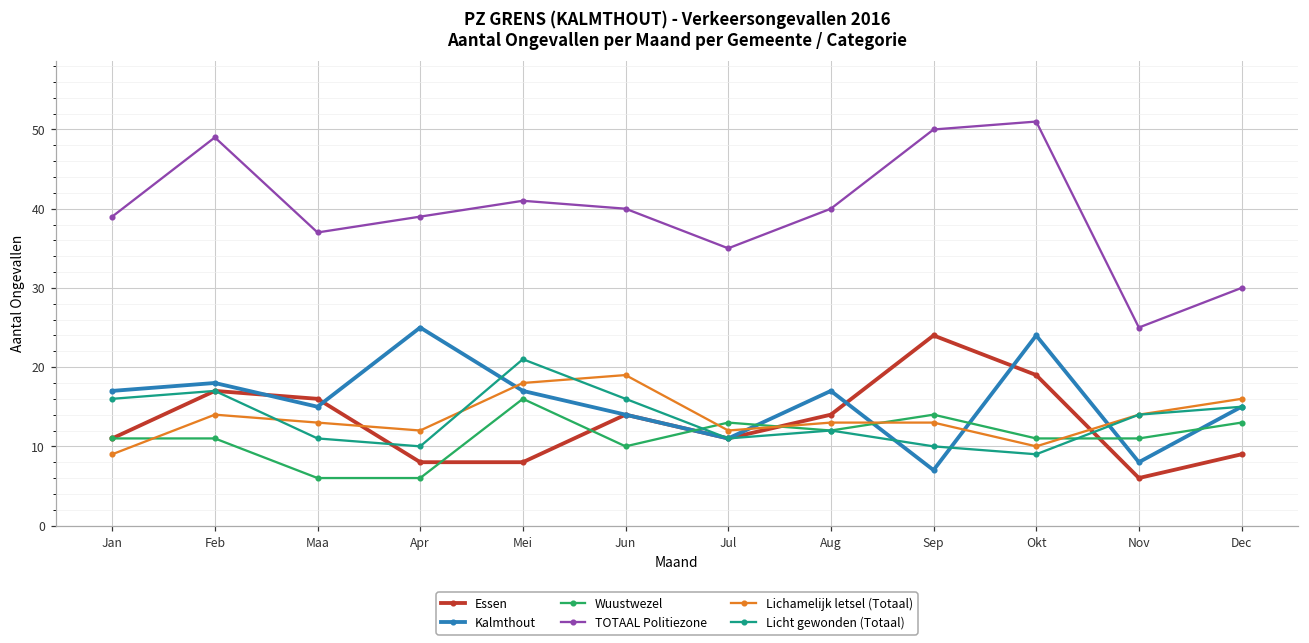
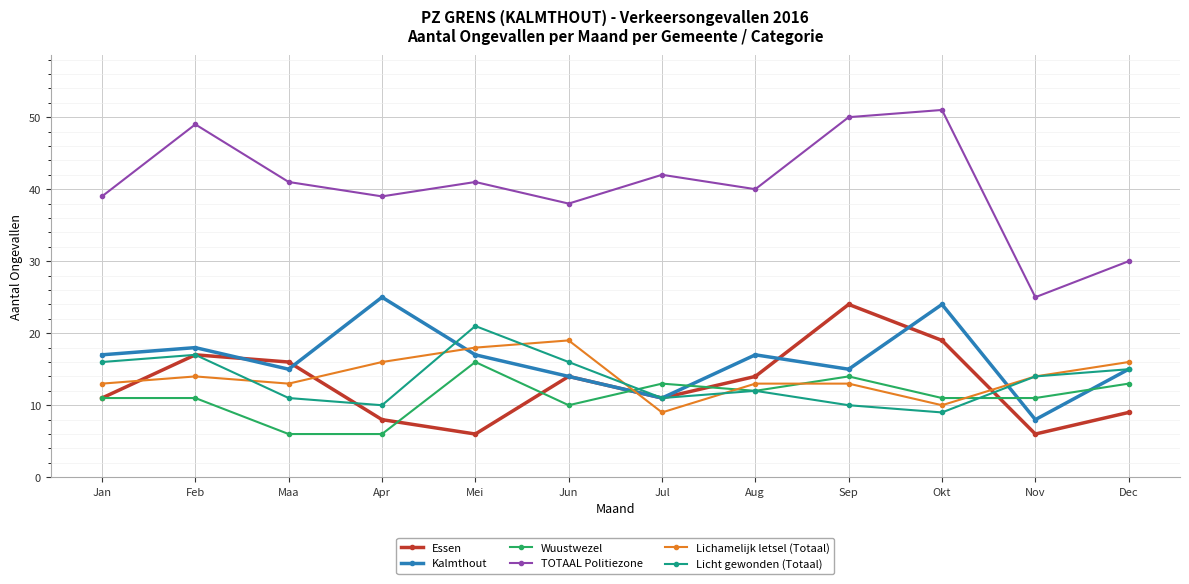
Lichamelijk letsel (Totaal), Jan: 9 -> 13
TOTAAL Politiezone, Maa: 37 -> 41
Lichamelijk letsel (Totaal), Apr: 12 -> 16
Essen, Mei: 8 -> 6
TOTAAL Politiezone, Jun: 40 -> 38
TOTAAL Politiezone, Jul: 35 -> 42
Lichamelijk letsel (Totaal), Jul: 12 -> 9
Kalmthout, Sep: 7 -> 15
